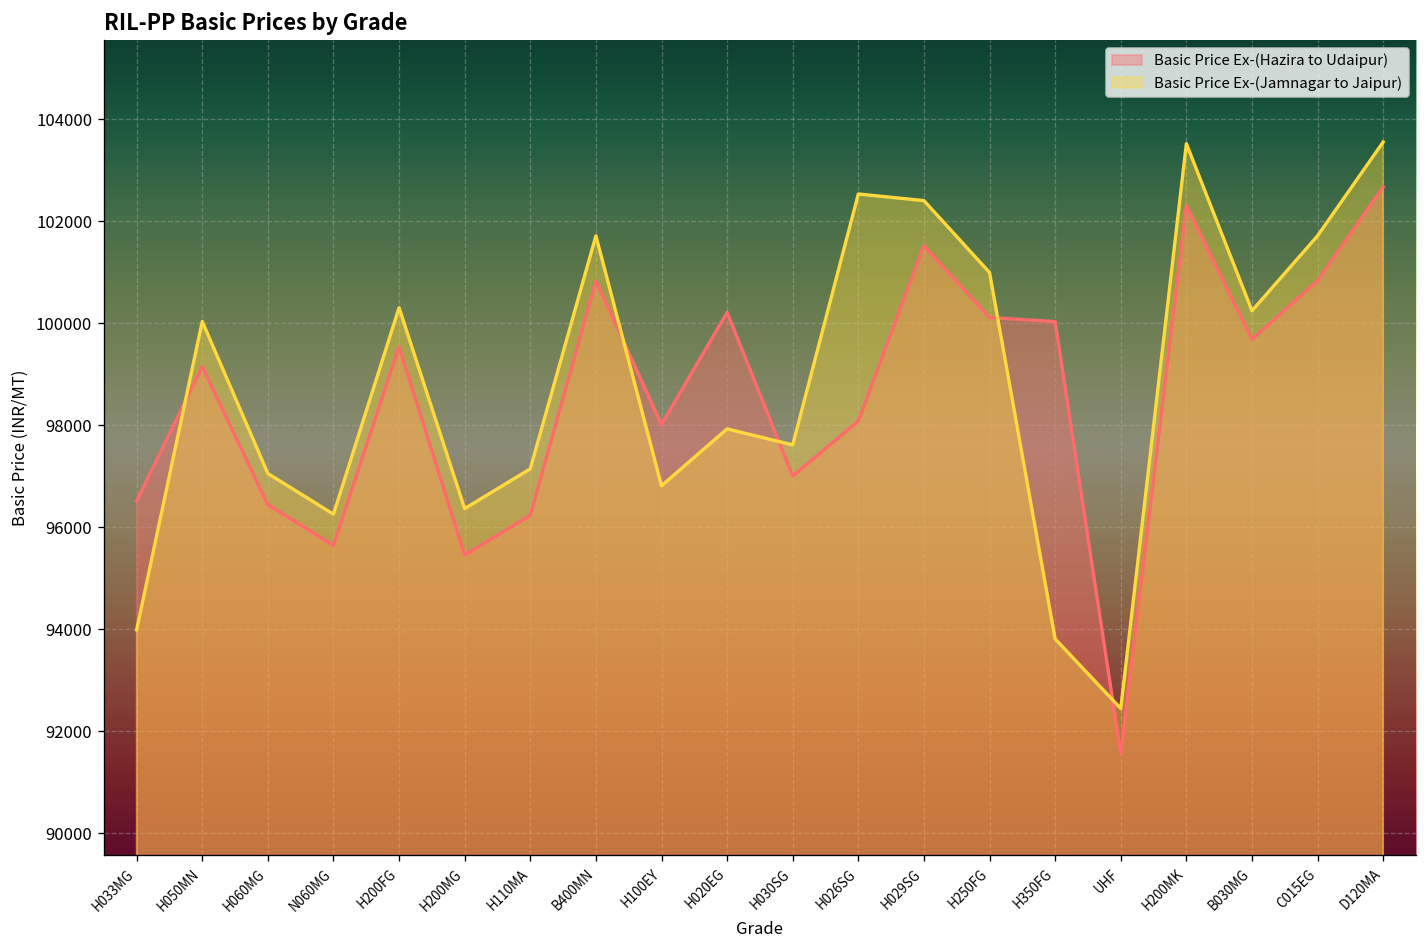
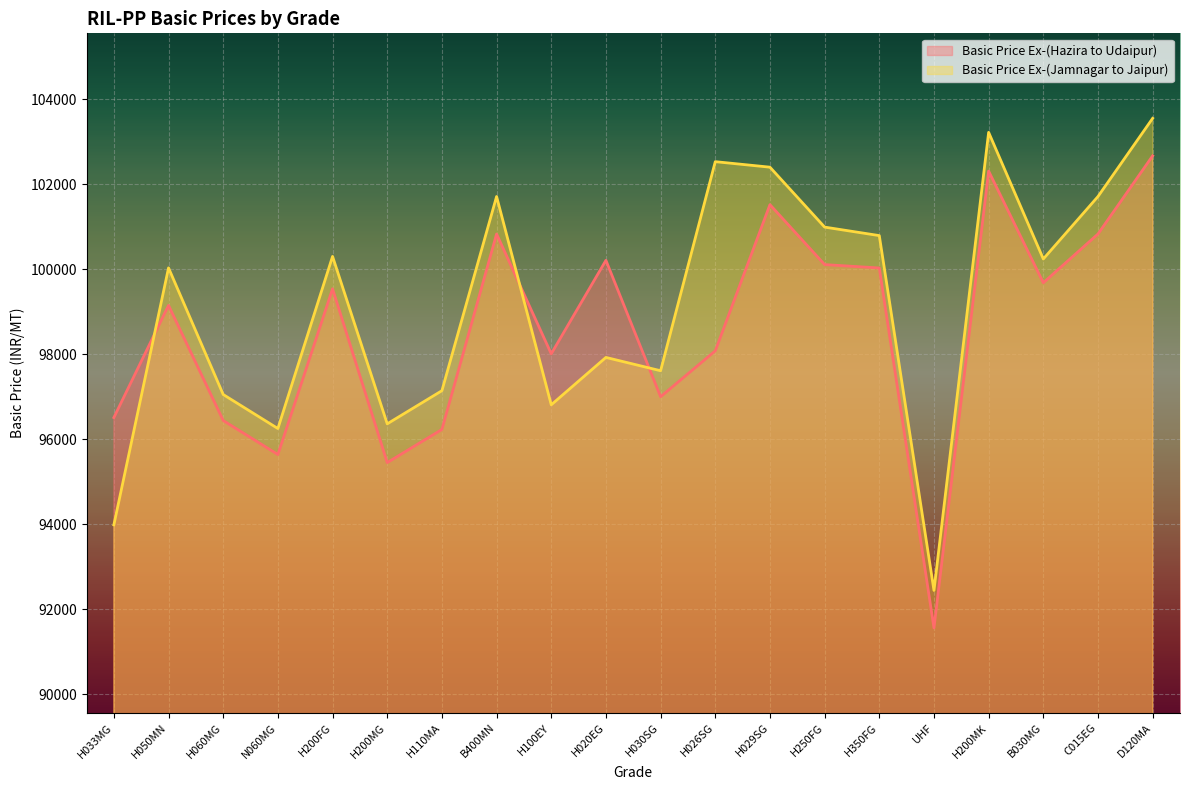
Basic Price Ex-(Jamnagar to Jaipur), H350FG: 93800 -> 100800
Basic Price Ex-(Jamnagar to Jaipur), H200MK: 103500 -> 103200
